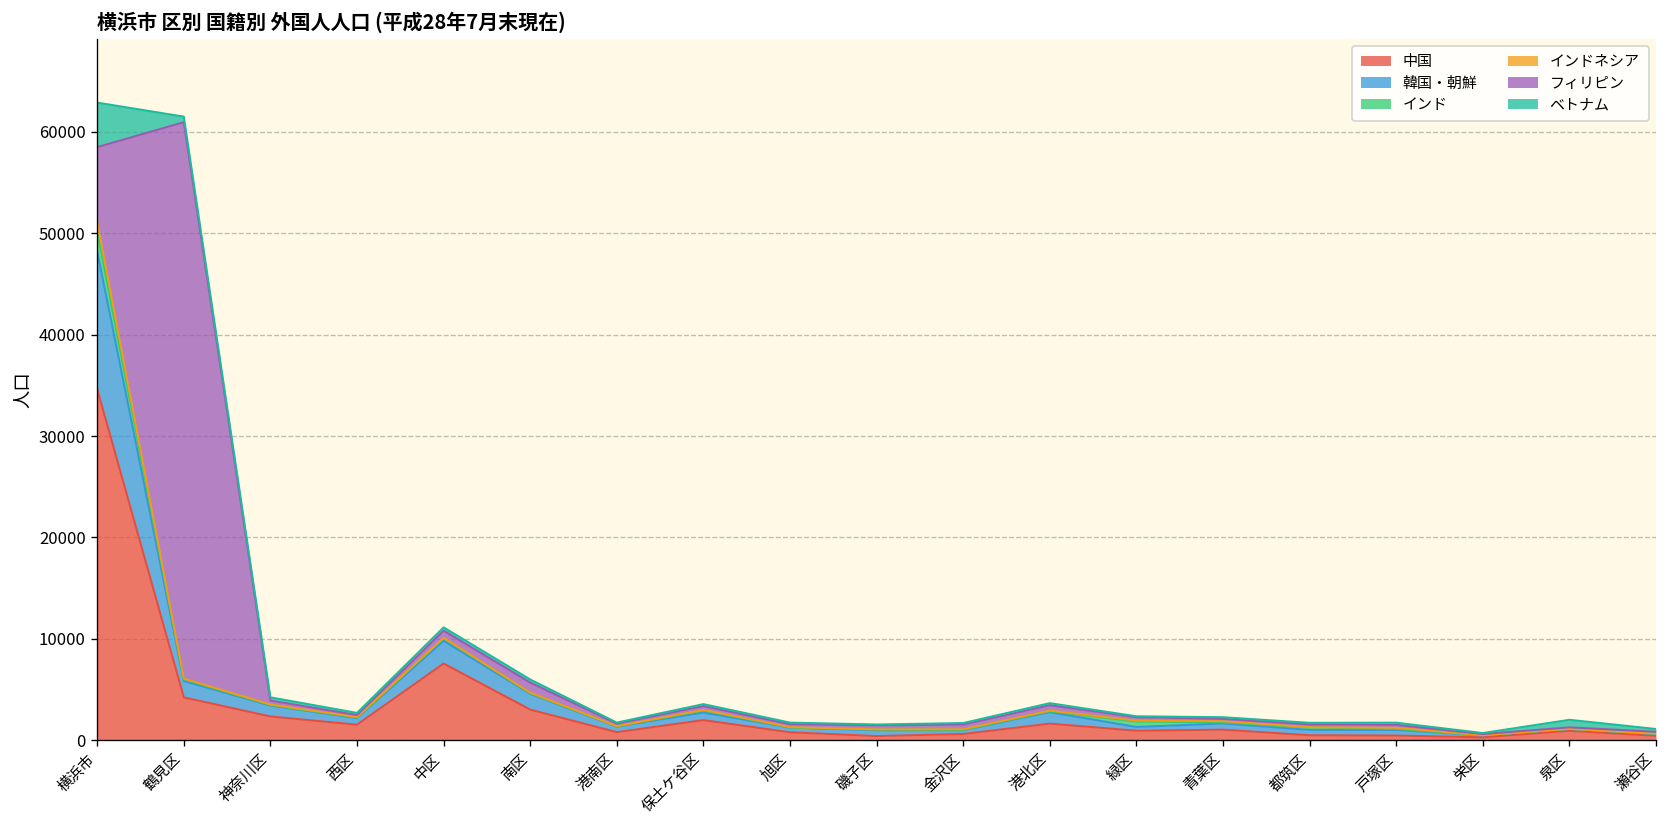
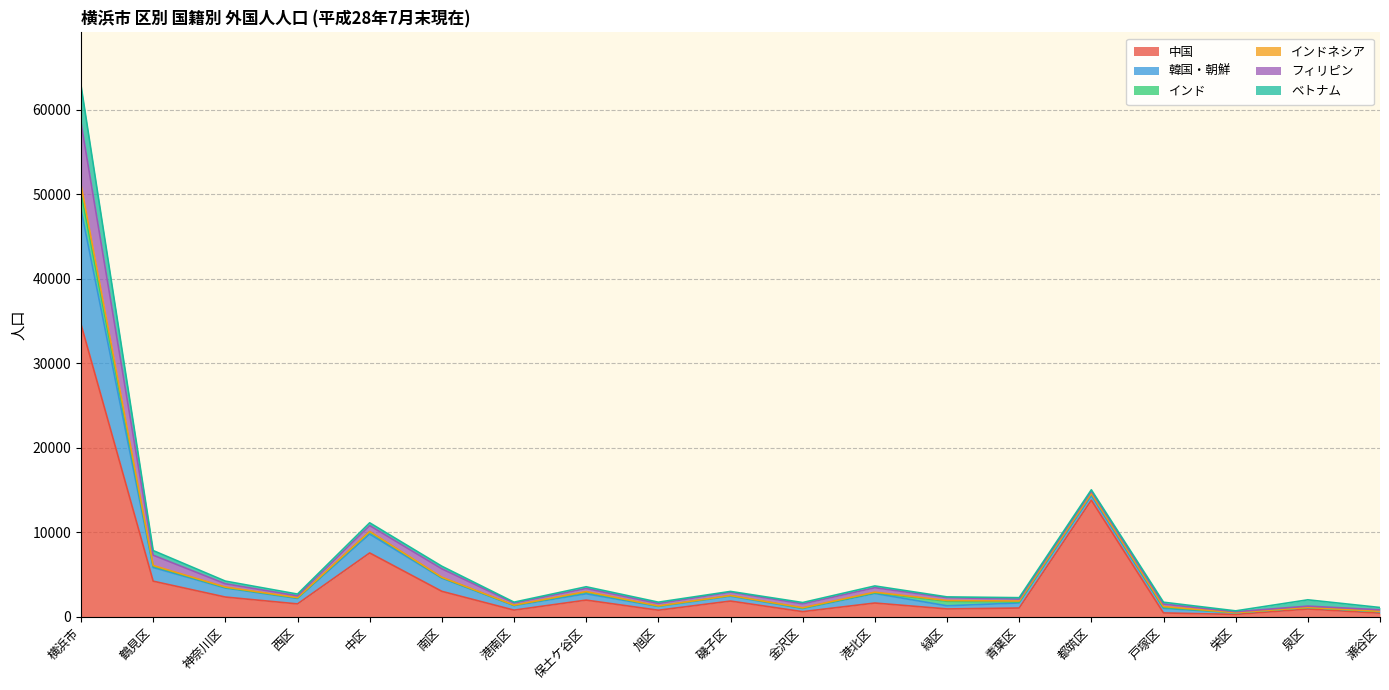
フィリピン, 鶴見区: 55000 -> 1000
中国, 磯子区: 0 -> 2000
中国, 都筑区: 0 -> 14000
